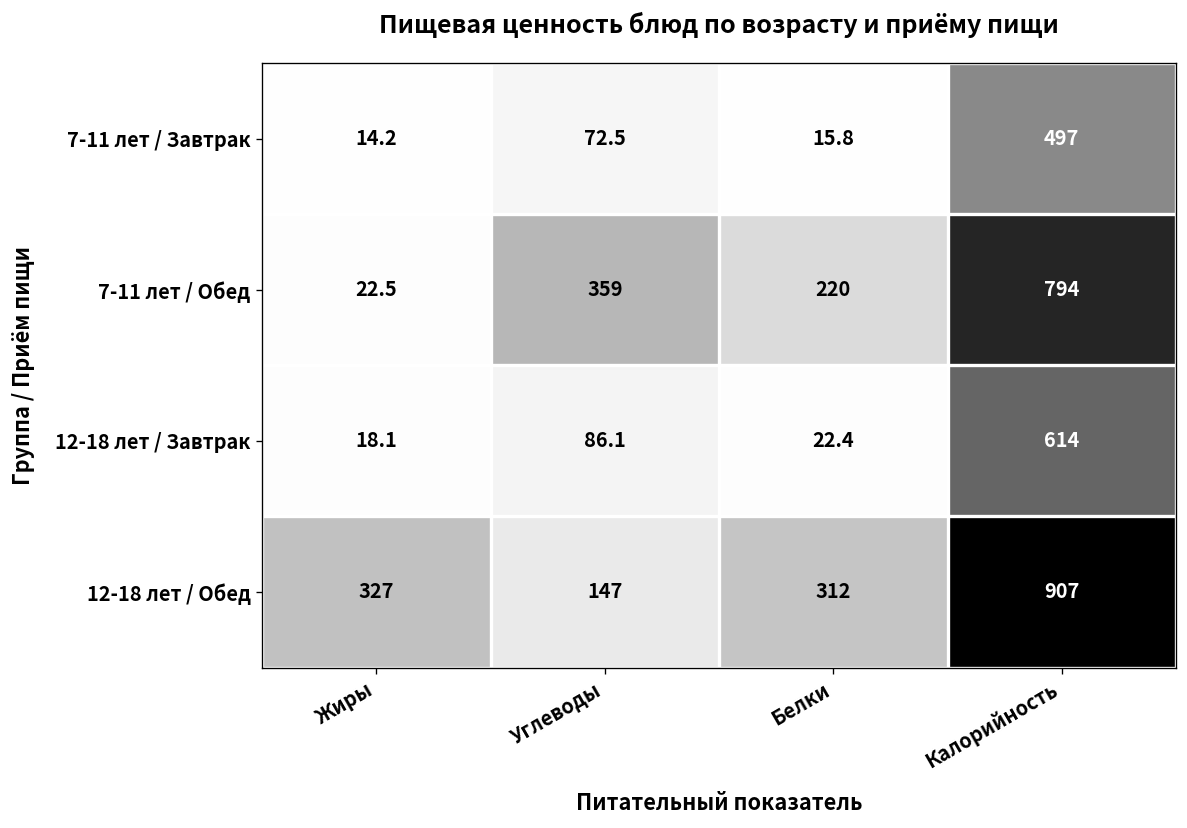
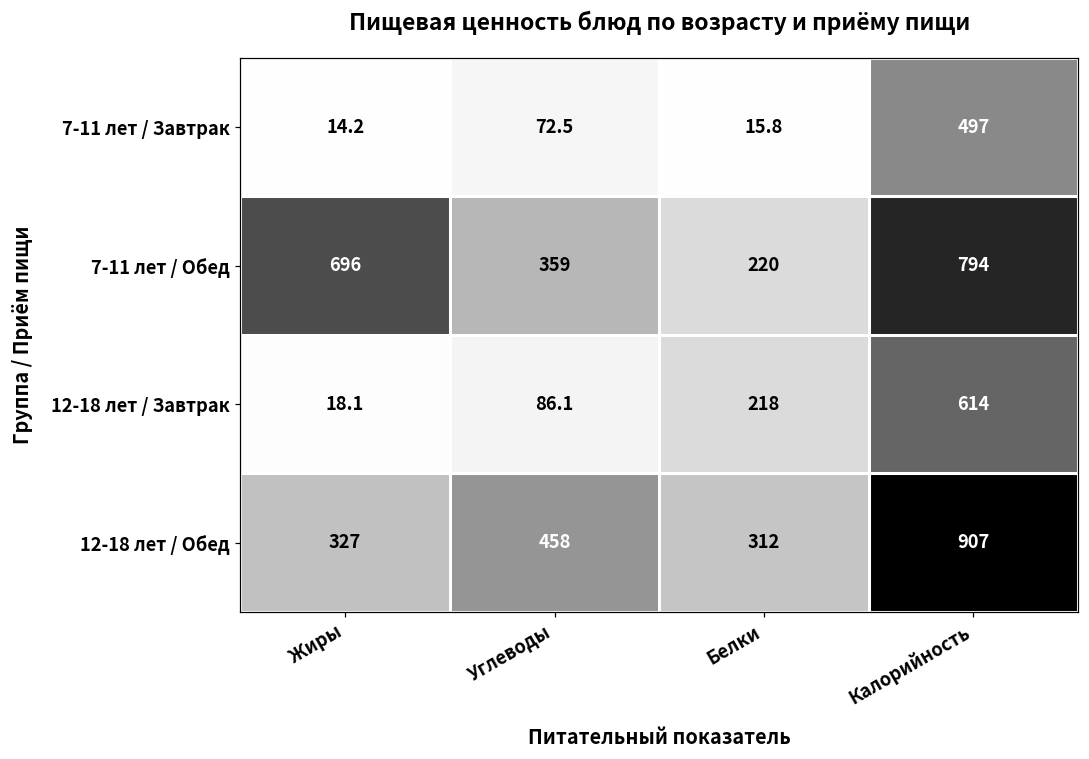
7-11 лет / Обед, Жиры: 22.5 -> 696
12-18 лет / Завтрак, Белки: 22.4 -> 218
12-18 лет / Обед, Углеводы: 147 -> 458
